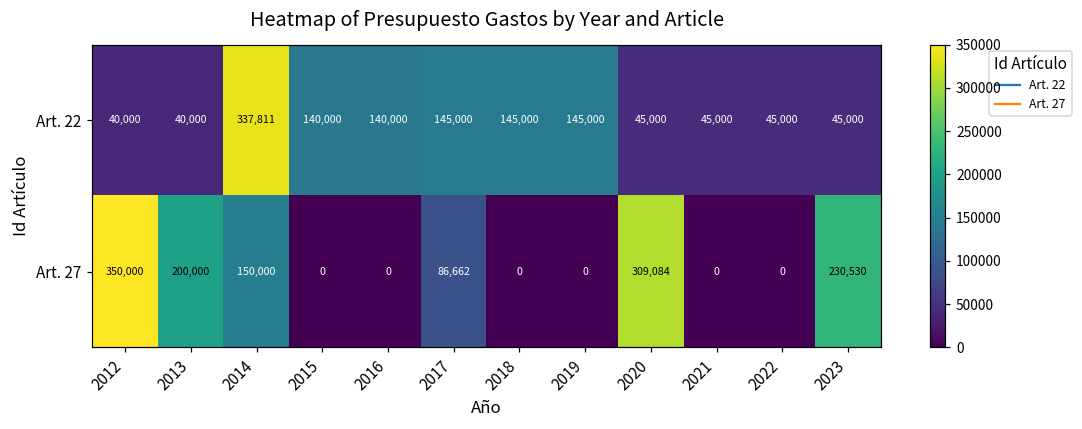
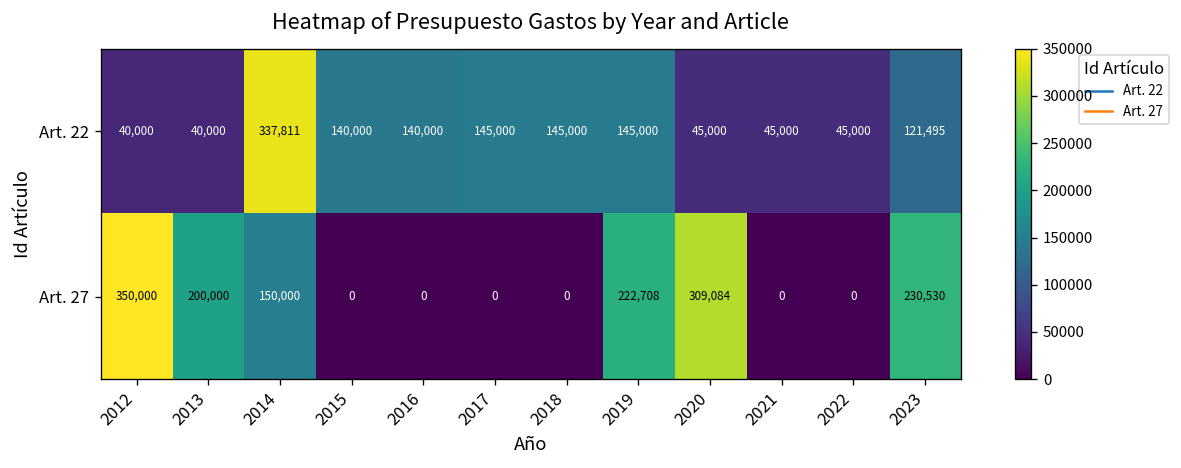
Art. 22, 2023: 45,000 -> 121,495
Art. 27, 2017: 86,662 -> 0
Art. 27, 2019: 0 -> 222,708
